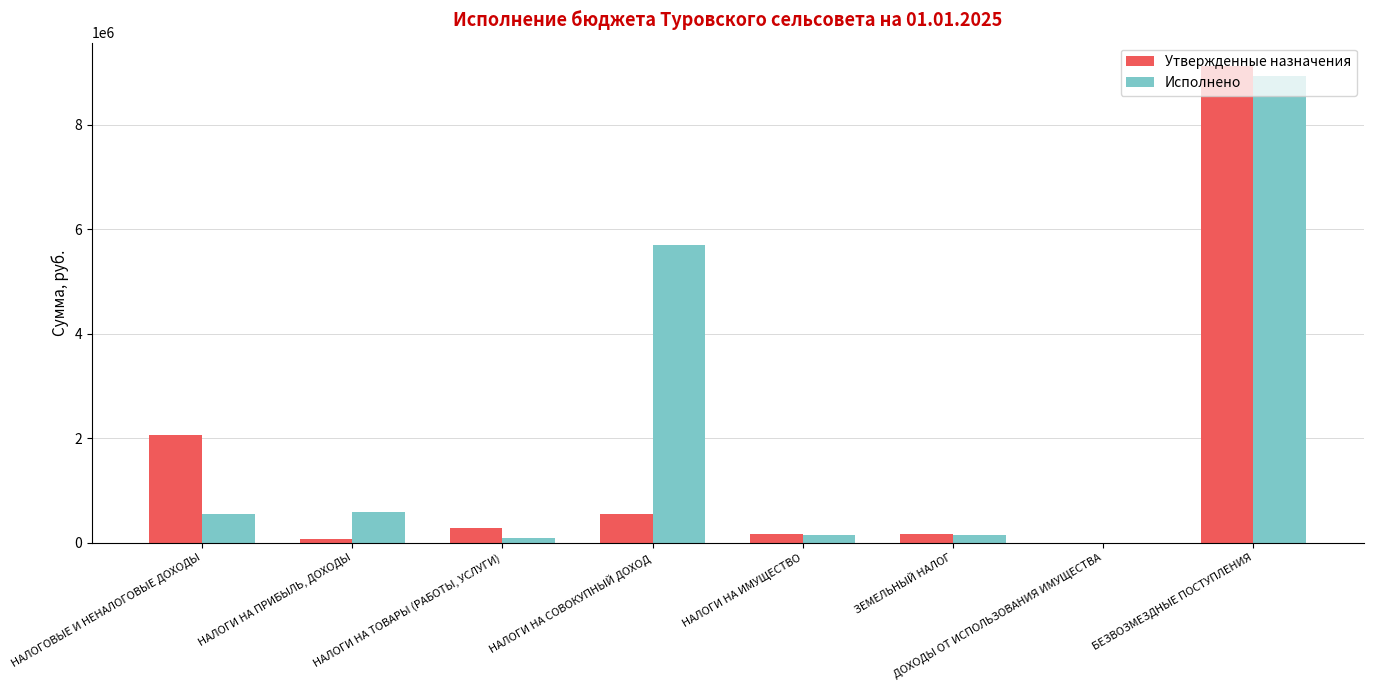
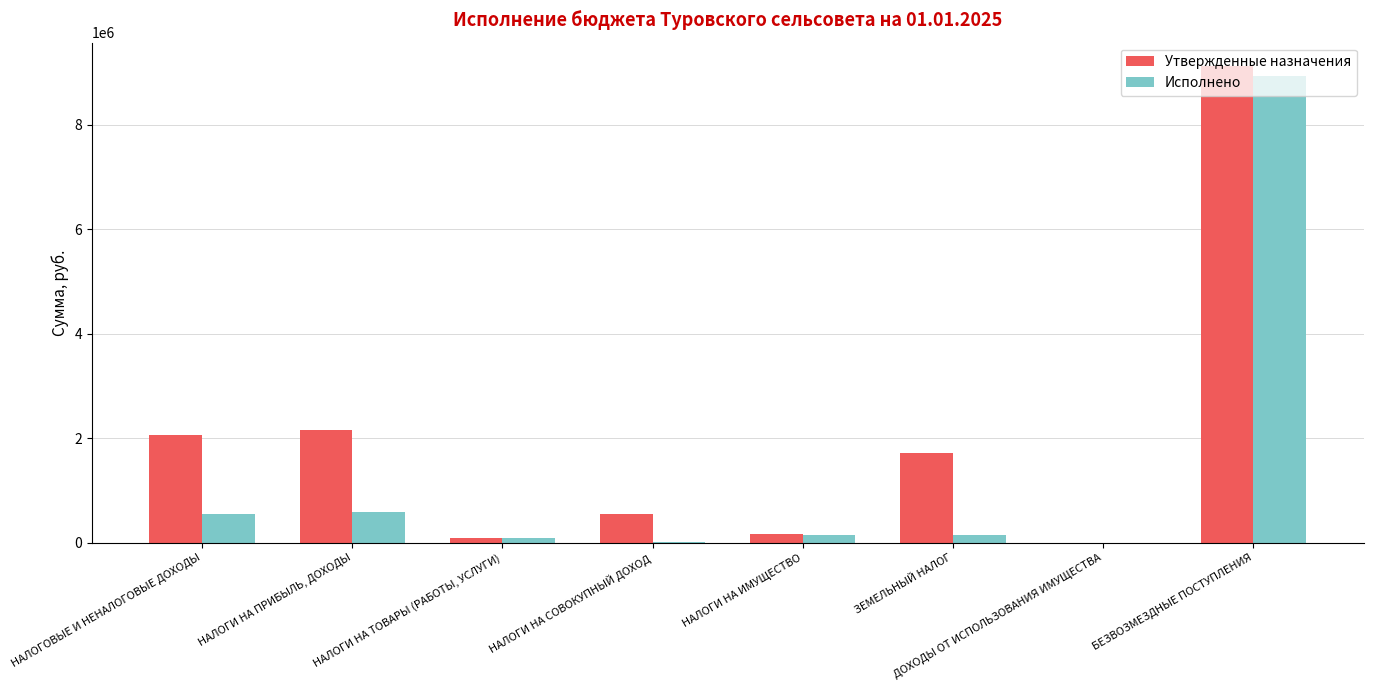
Утвержденные назначения, НАЛОГИ НА ПРИБЫЛЬ, ДОХОДЫ: 100000 -> 2200000
Утвержденные назначения, НАЛОГИ НА ТОВАРЫ (РАБОТЫ, УСЛУГИ): 300000 -> 100000
Исполнено, НАЛОГИ НА СОВОКУПНЫЙ ДОХОД: 5700000 -> 0
Утвержденные назначения, ЗЕМЕЛЬНЫЙ НАЛОГ: 200000 -> 1700000
